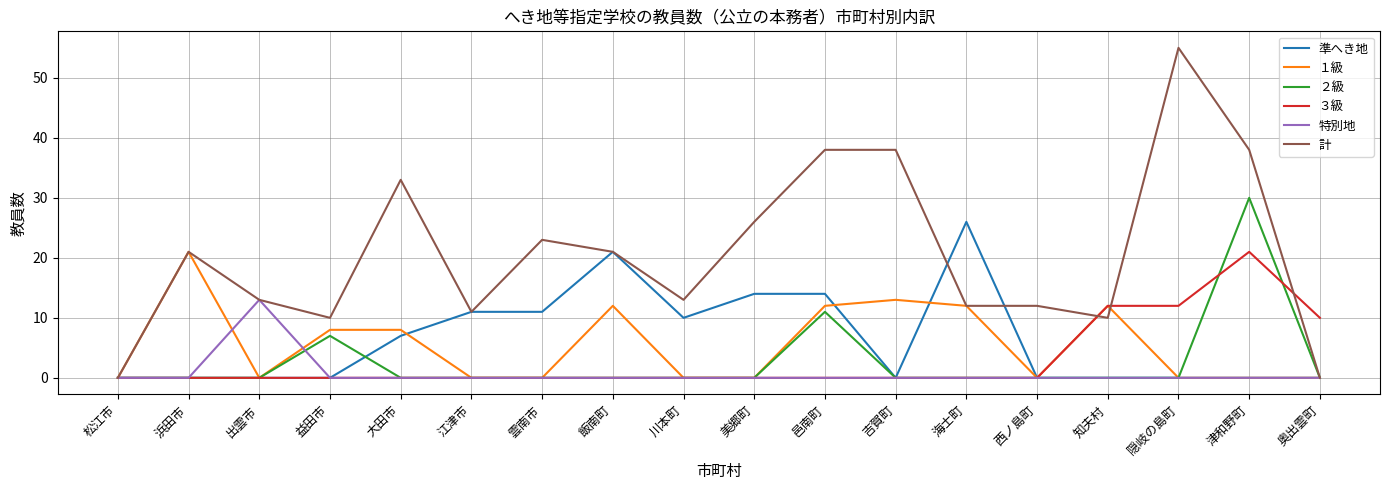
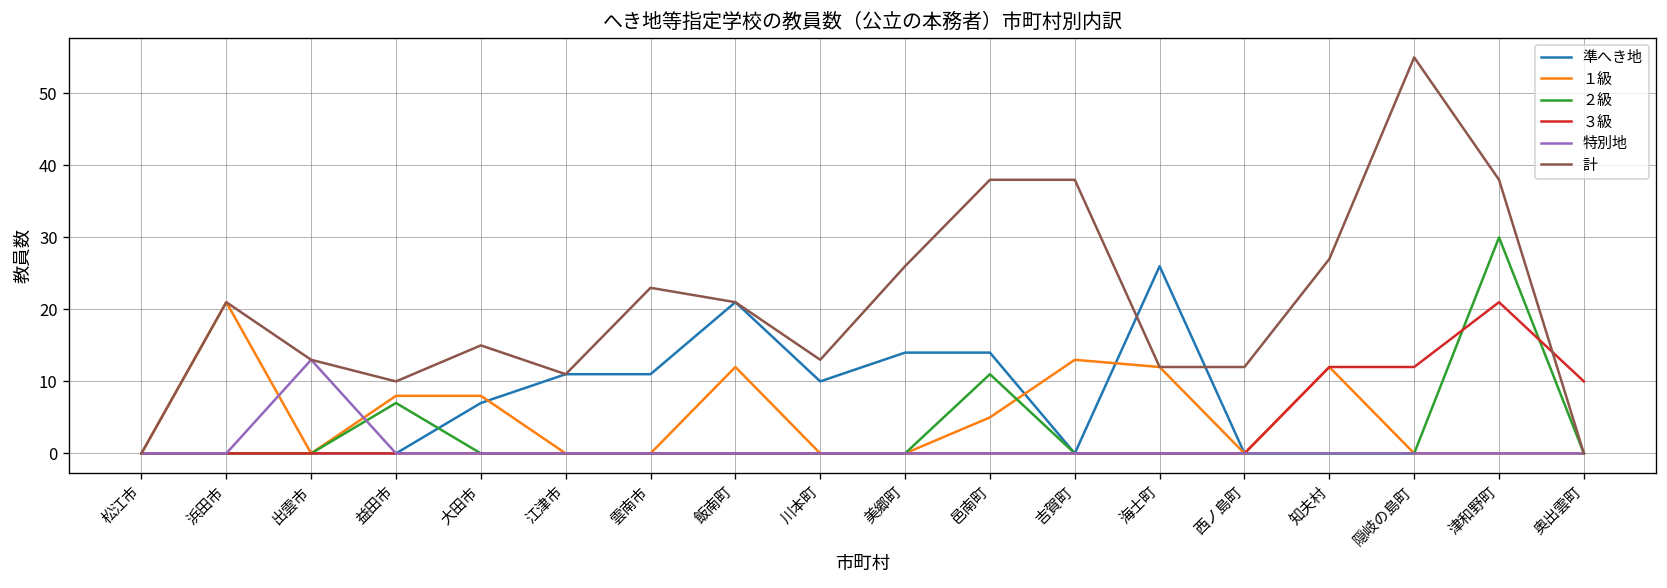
計, 大田市: 33 -> 15
１級, 邑南町: 12 -> 5
計, 知夫村: 10 -> 27
